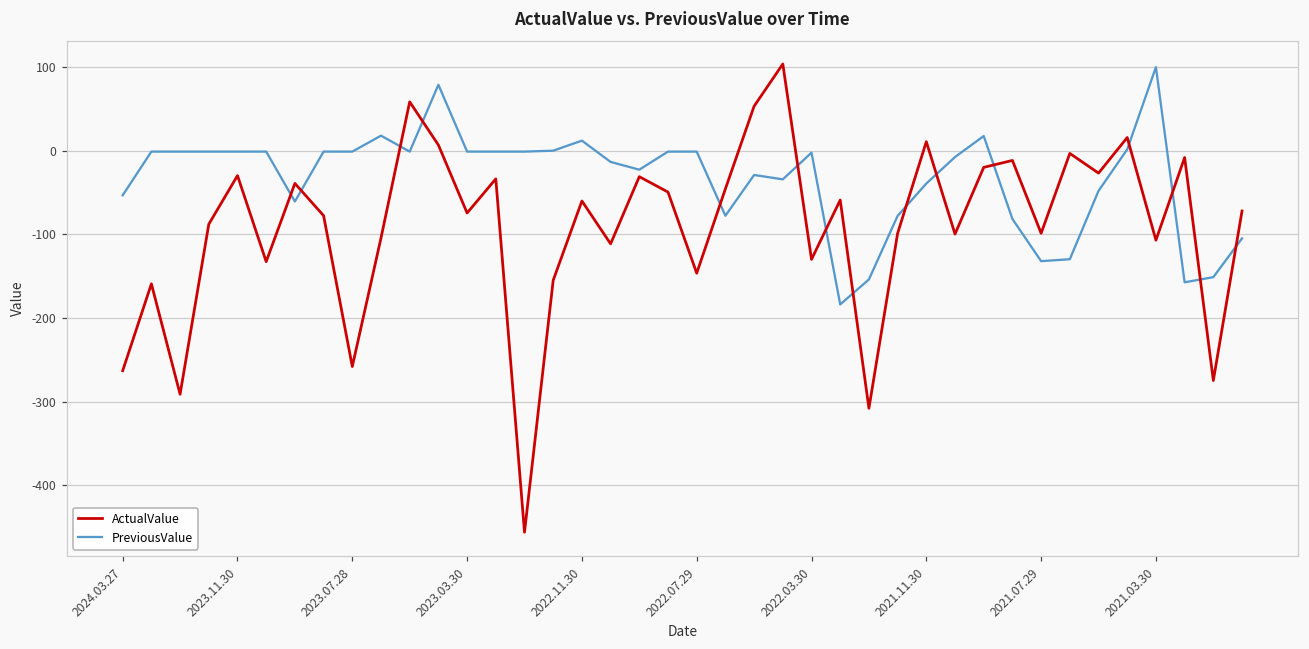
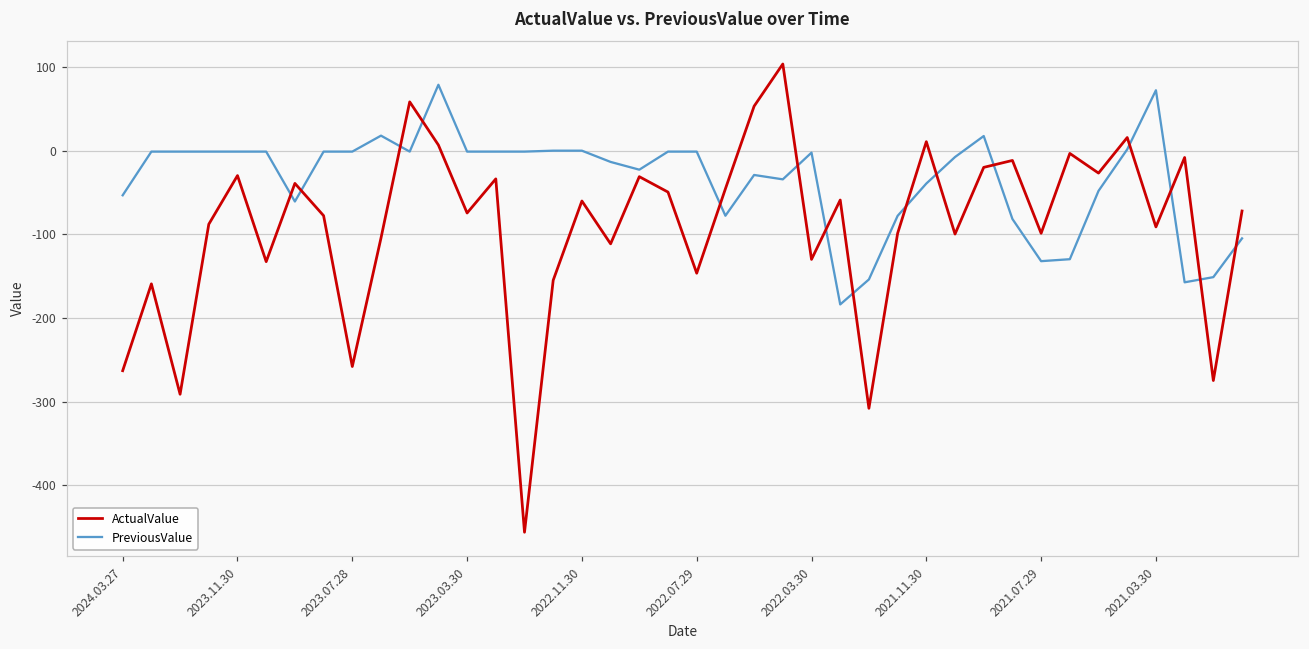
PreviousValue, 2022.11.30: 10 -> 0
ActualValue, 2021.03.30: -110 -> -90
PreviousValue, 2021.03.30: 100 -> 70
